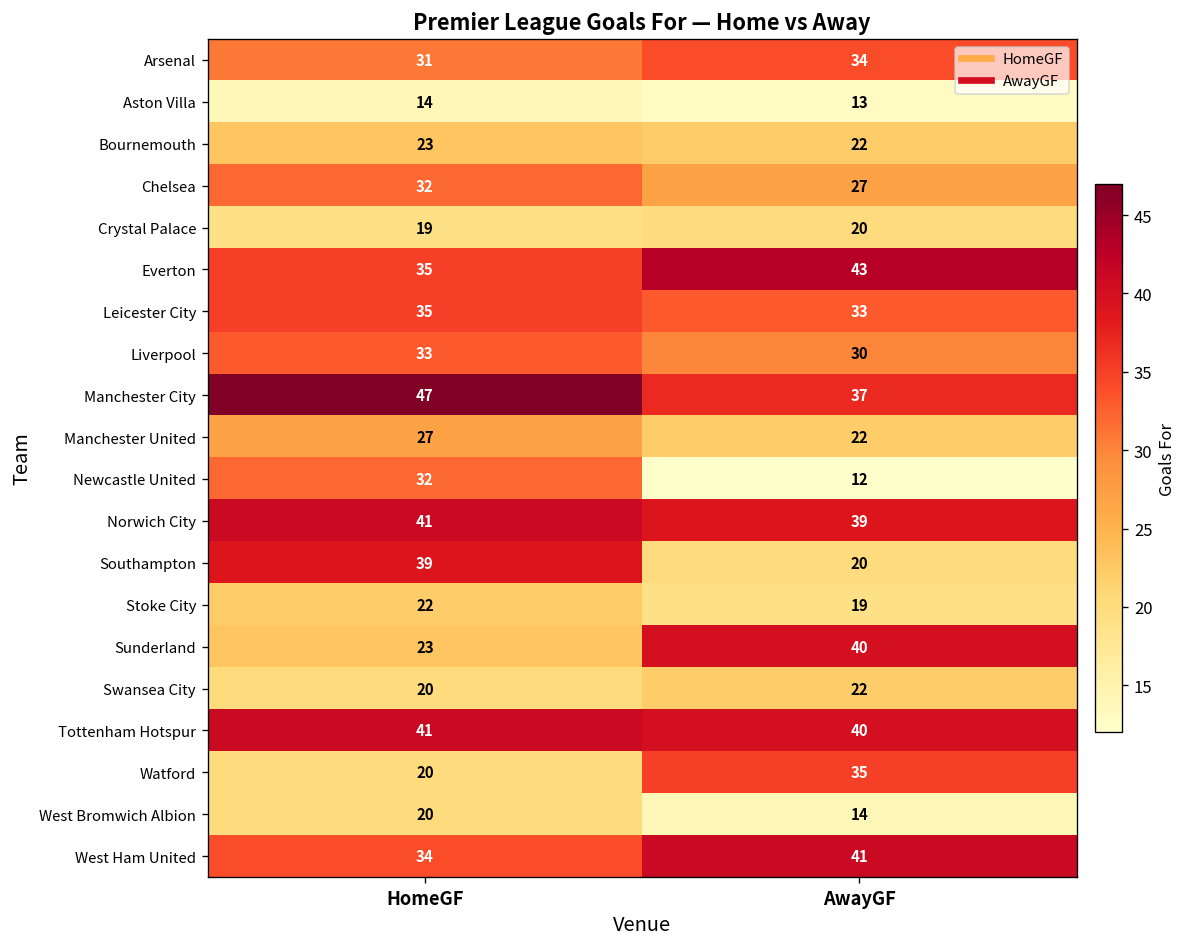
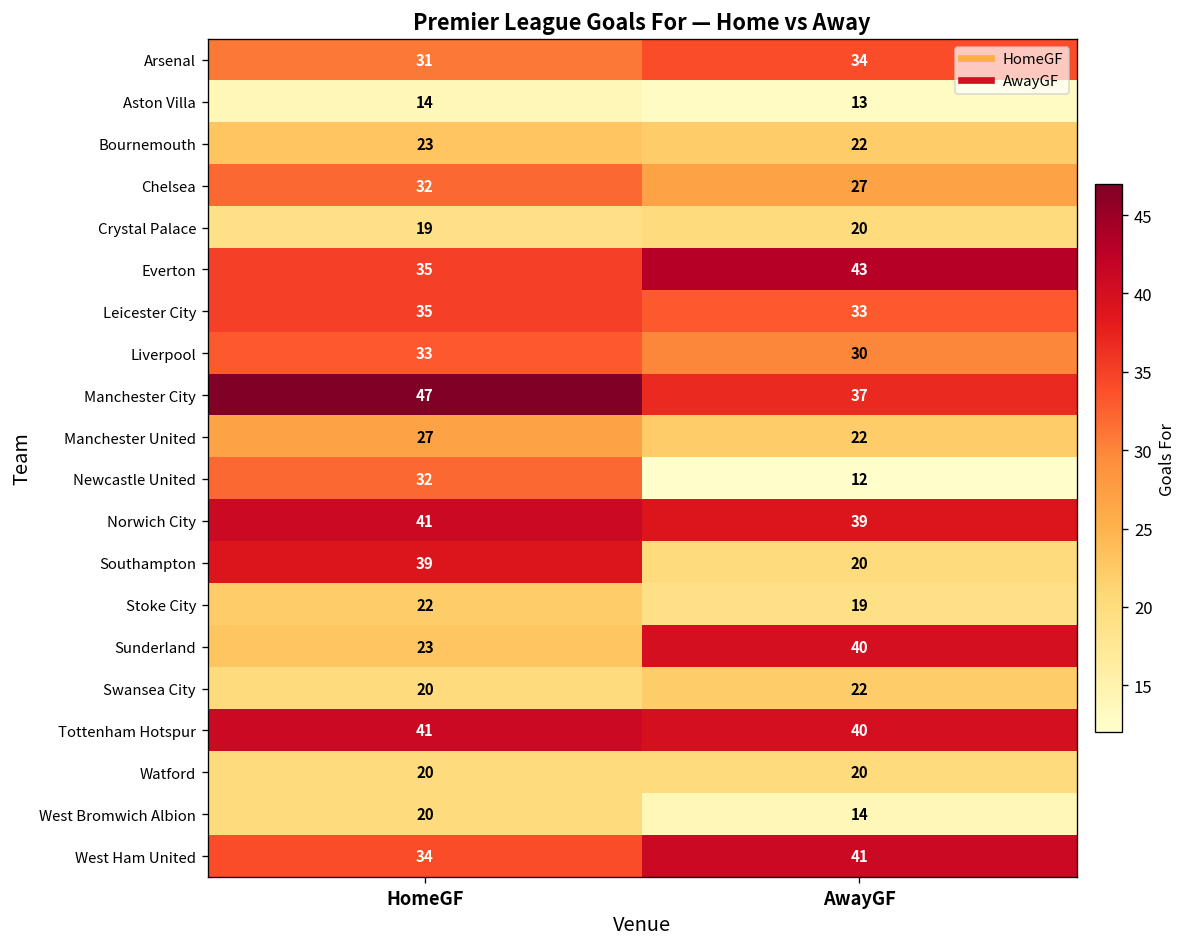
Watford, AwayGF: 35 -> 20
